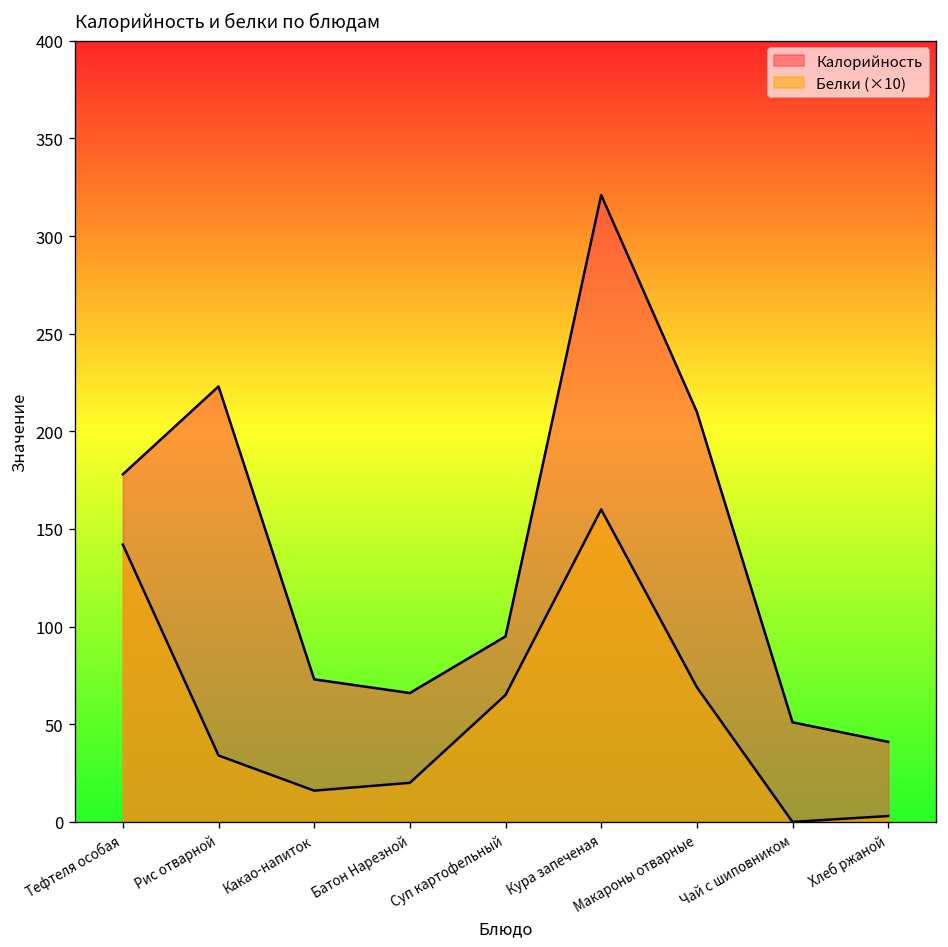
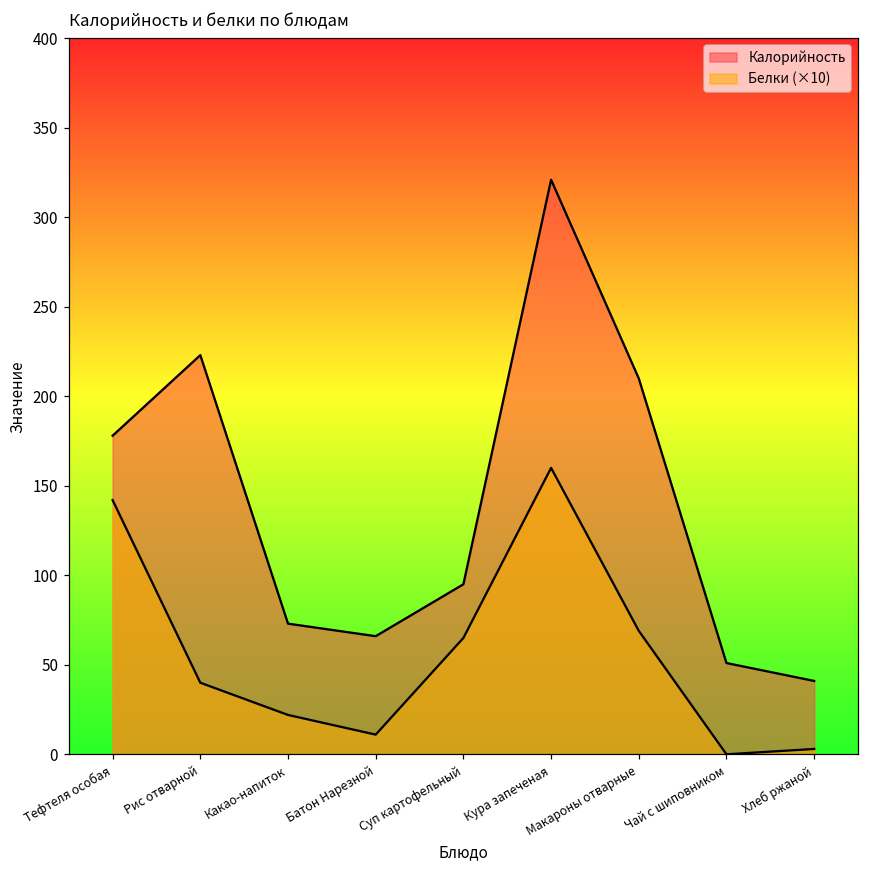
Белки (×10), Рис отварной: 34 -> 40
Белки (×10), Какао-напиток: 16 -> 22
Белки (×10), Батон Нарезной: 20 -> 11
